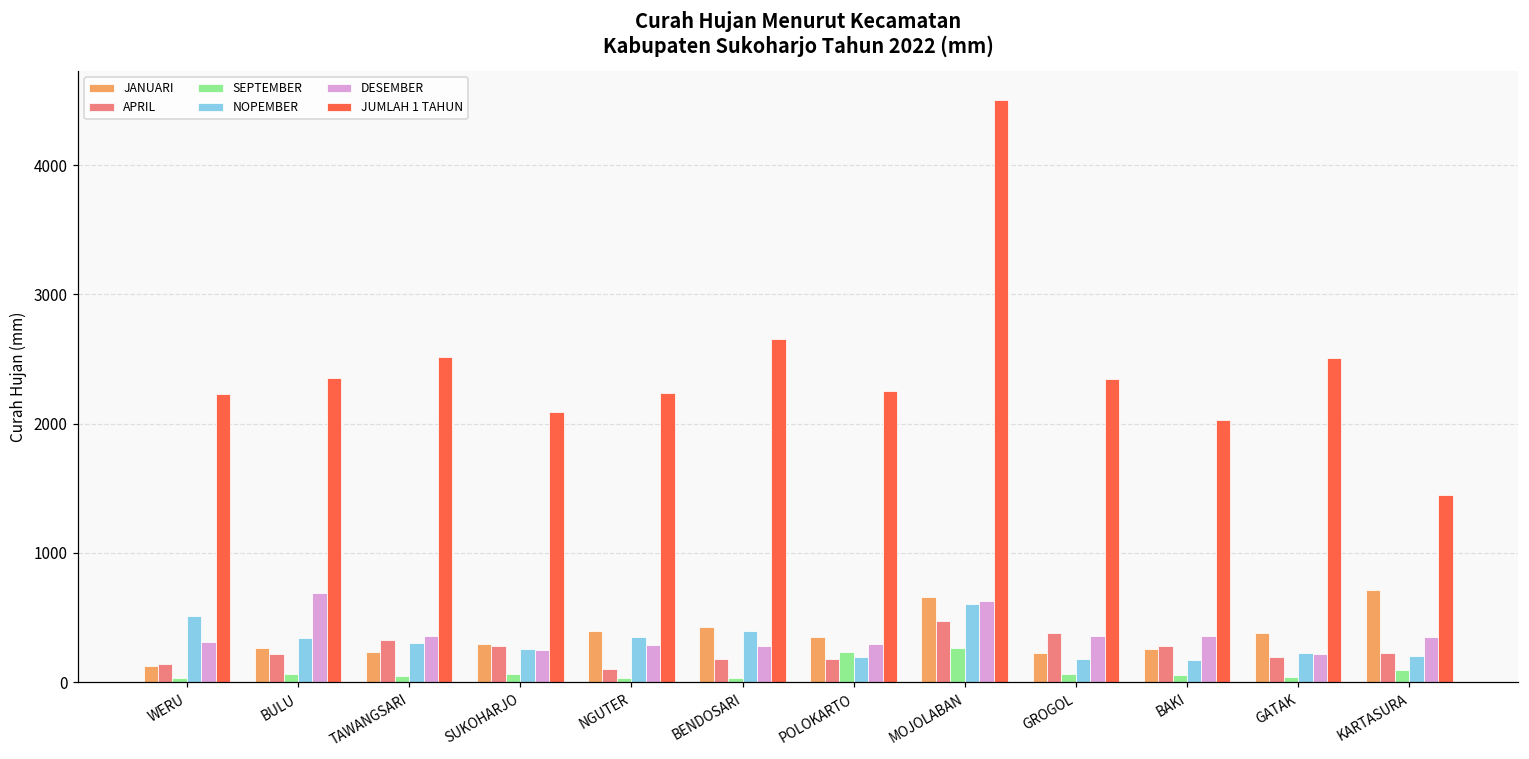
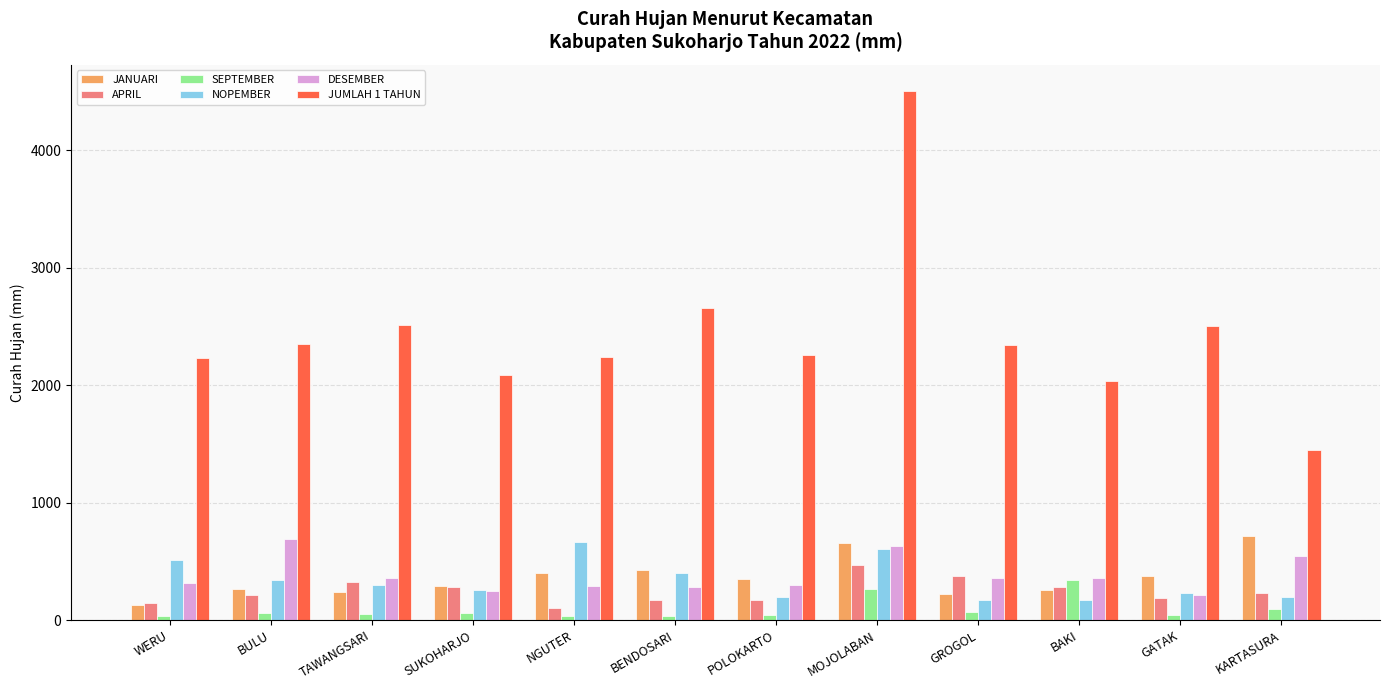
NOPEMBER, NGUTER: 350 -> 660
SEPTEMBER, POLOKARTO: 230 -> 40
SEPTEMBER, BAKI: 50 -> 340
DESEMBER, KARTASURA: 350 -> 540
